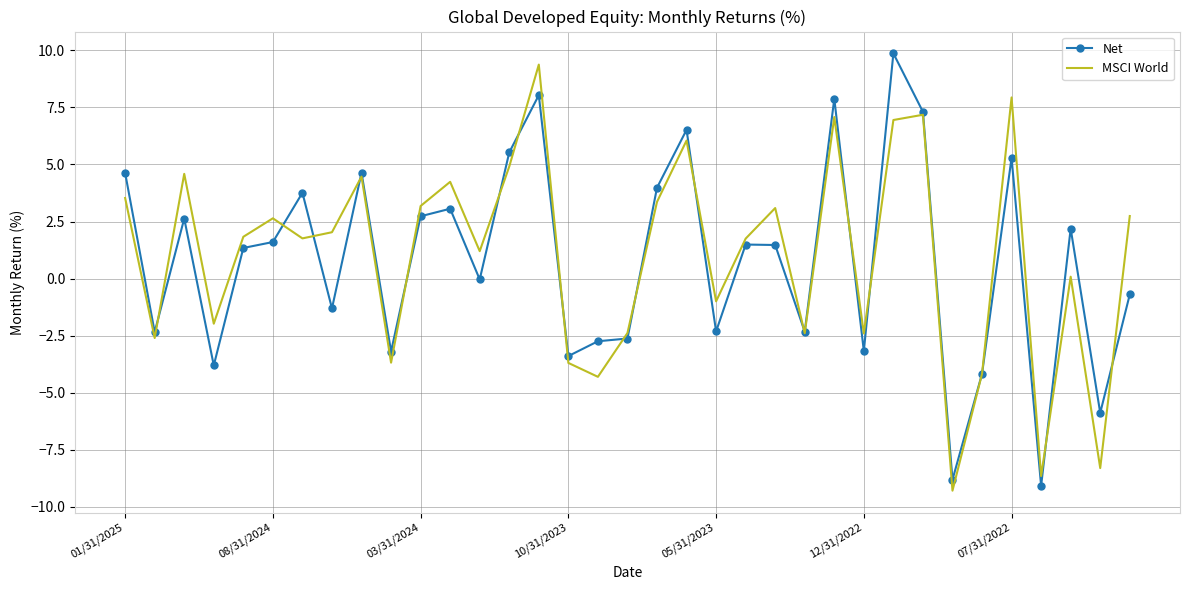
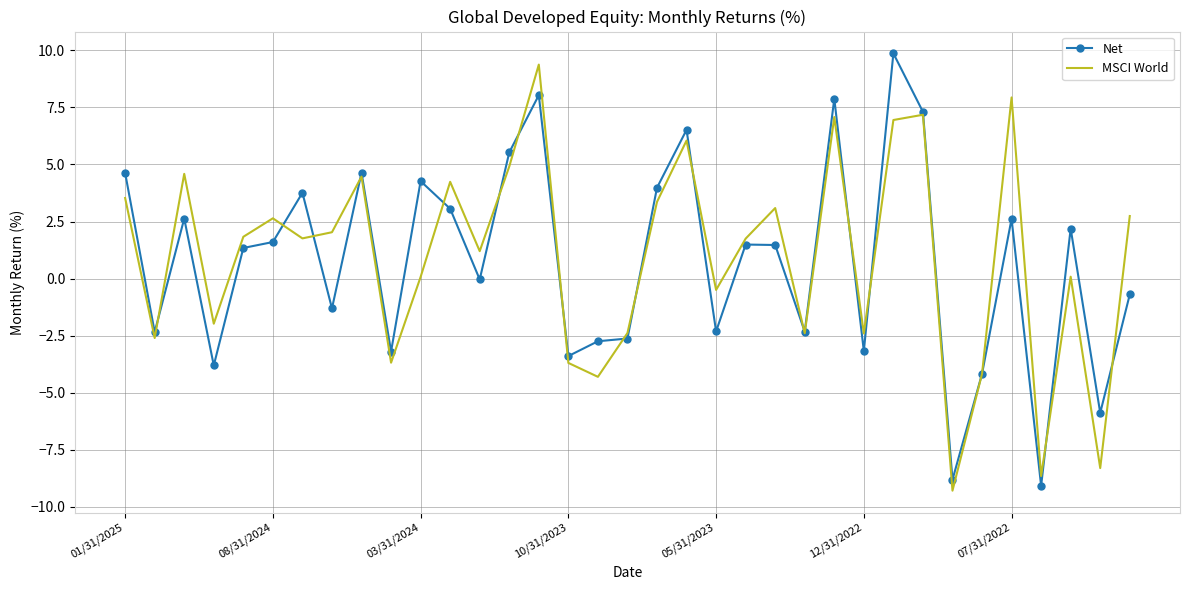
Net, 03/31/2024: 2.7 -> 4.3
MSCI World, 03/31/2024: 3.2 -> 0.1
MSCI World, 05/31/2023: -1.0 -> -0.5
Net, 07/31/2022: 5.3 -> 2.6
